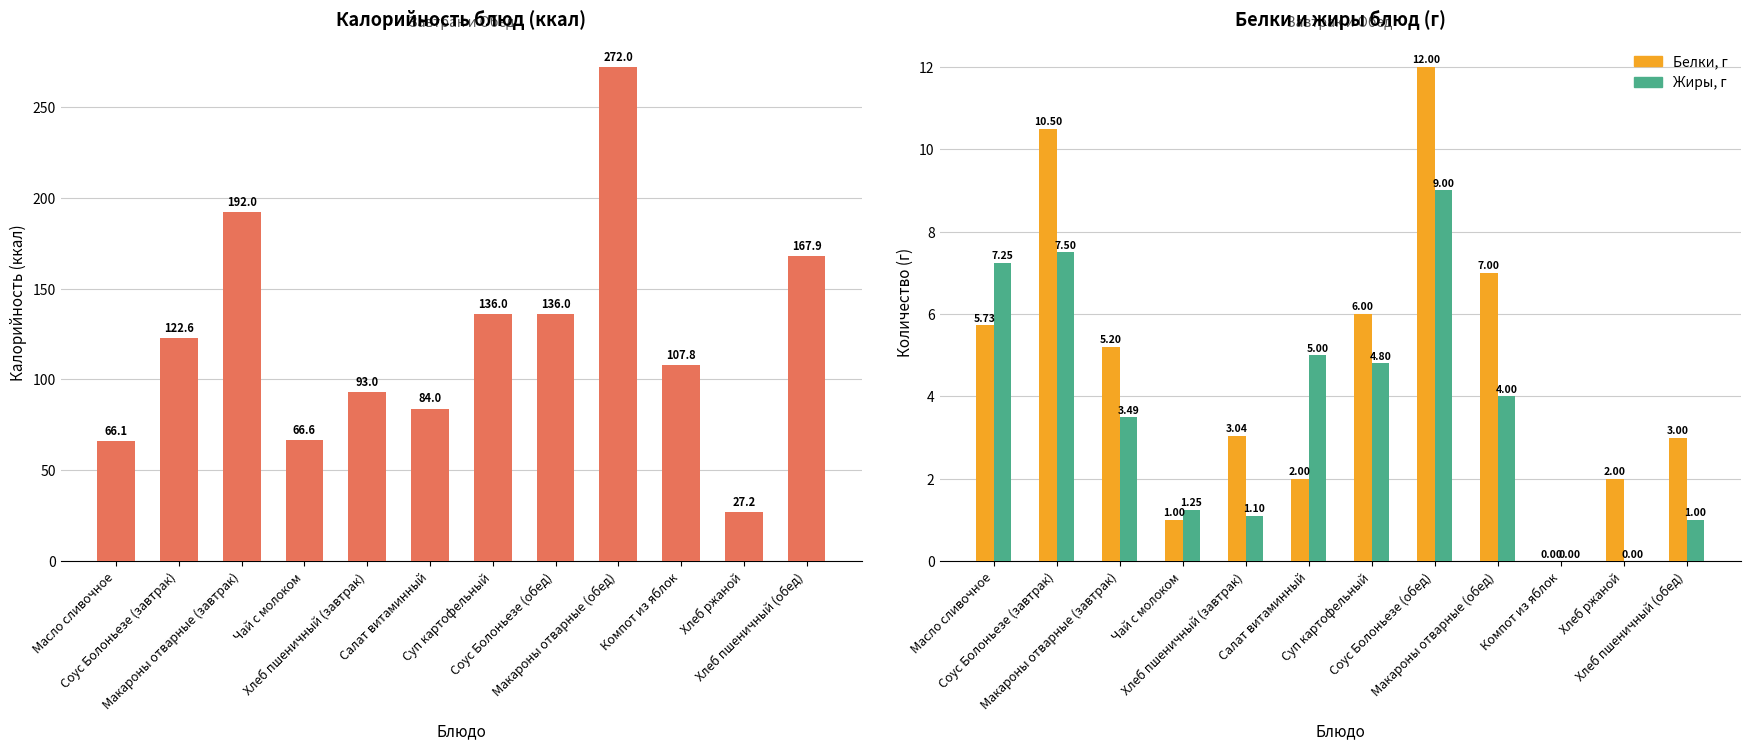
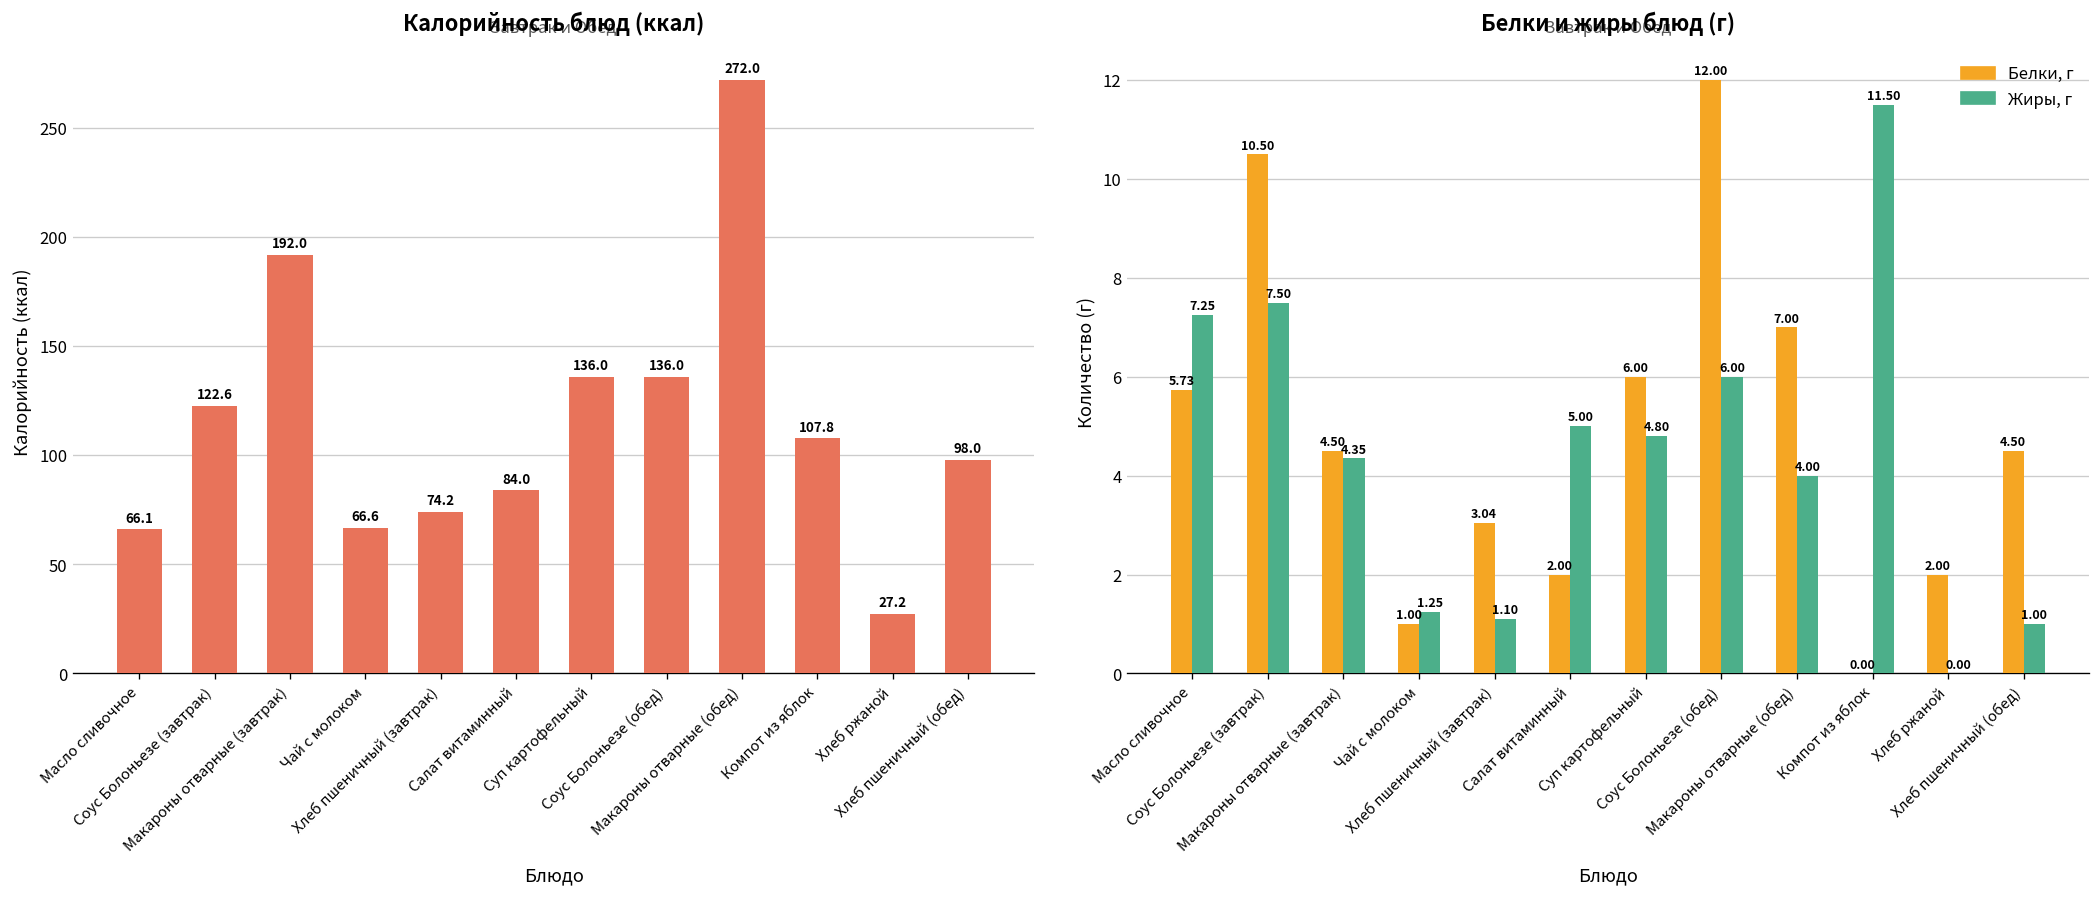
Калорийность блюд (ккал), Хлеб пшеничный (завтрак): 93.0 -> 74.2
Калорийность блюд (ккал), Хлеб пшеничный (обед): 167.9 -> 98.0
Белки и жиры блюд (г), Белки, г, Макароны отварные (завтрак): 5.20 -> 4.50
Белки и жиры блюд (г), Жиры, г, Макароны отварные (завтрак): 3.49 -> 4.35
Белки и жиры блюд (г), Жиры, г, Соус Болоньезе (обед): 9.00 -> 6.00
Белки и жиры блюд (г), Жиры, г, Компот из яблок: 0.00 -> 11.50
Белки и жиры блюд (г), Белки, г, Хлеб пшеничный (обед): 3.00 -> 4.50
